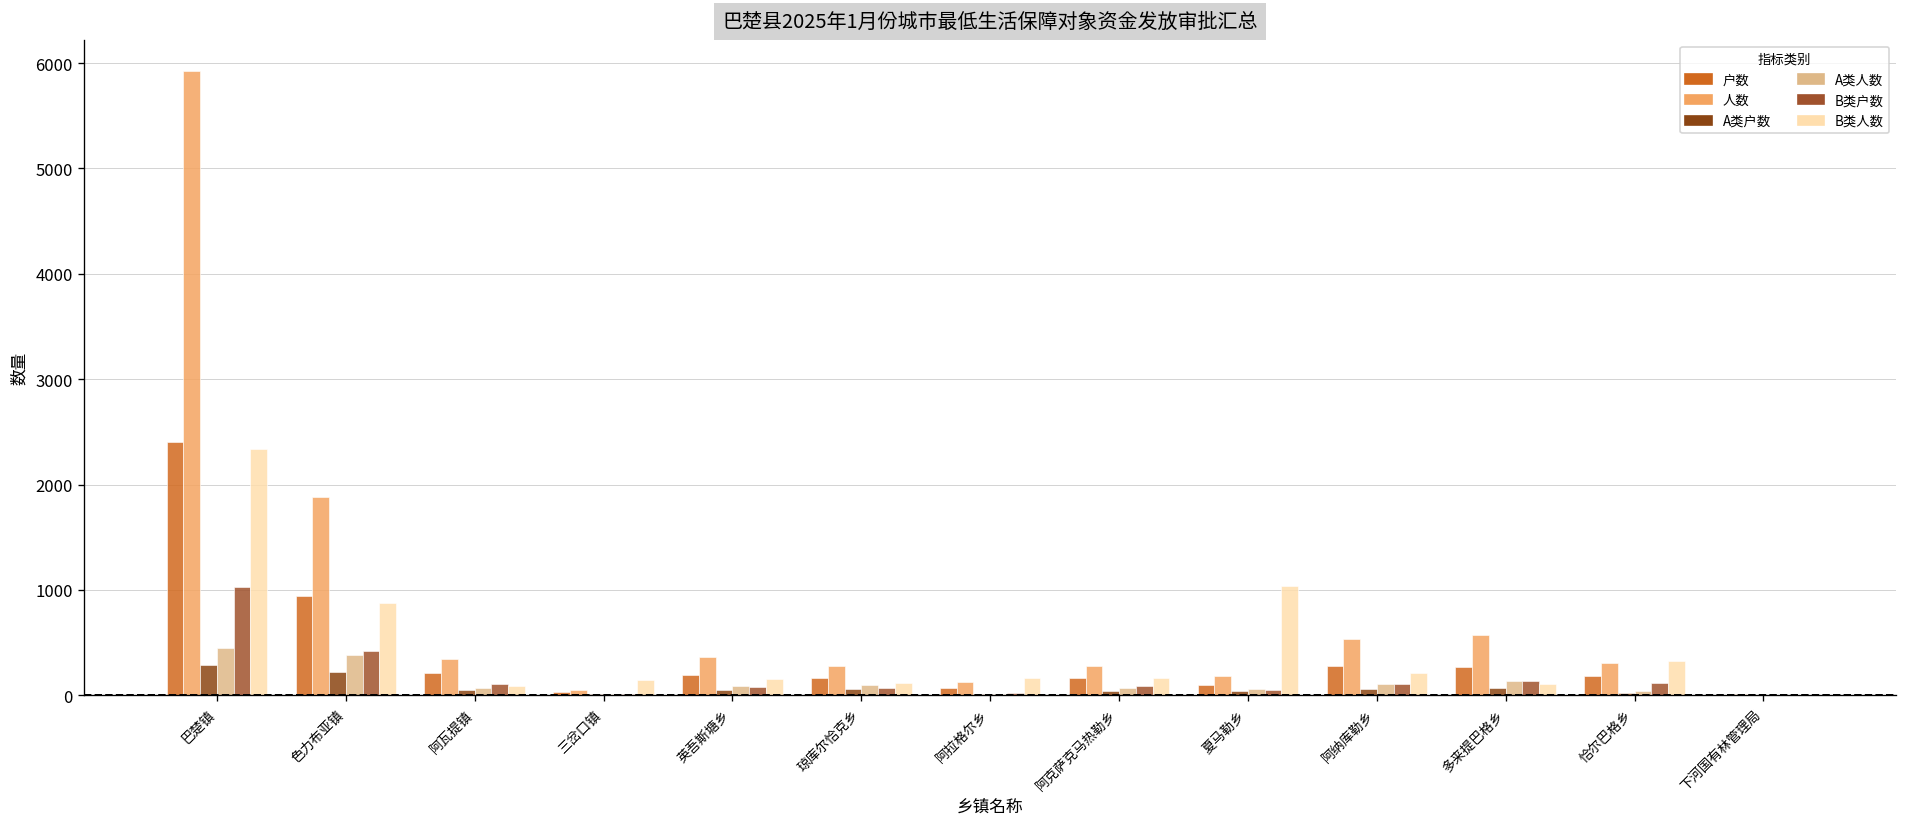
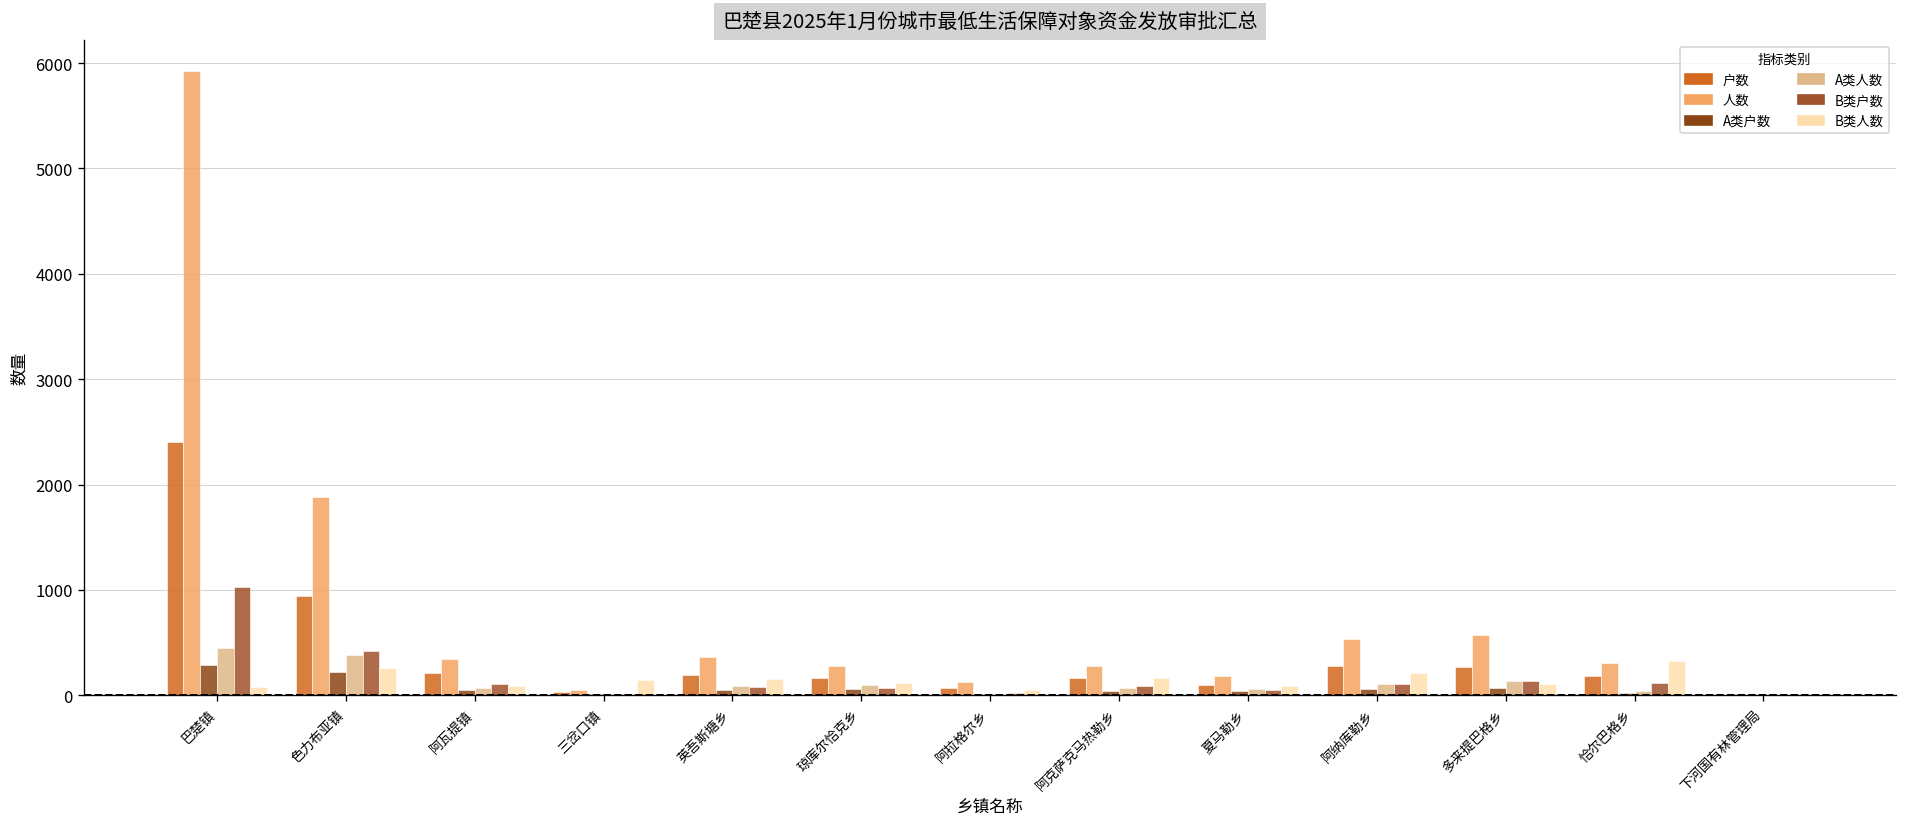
B类人数, 巴楚镇: 2300 -> 100
B类人数, 色力布亚镇: 900 -> 300
B类人数, 阿拉格尔乡: 200 -> 0
B类人数, 夏马勒乡: 1000 -> 100
